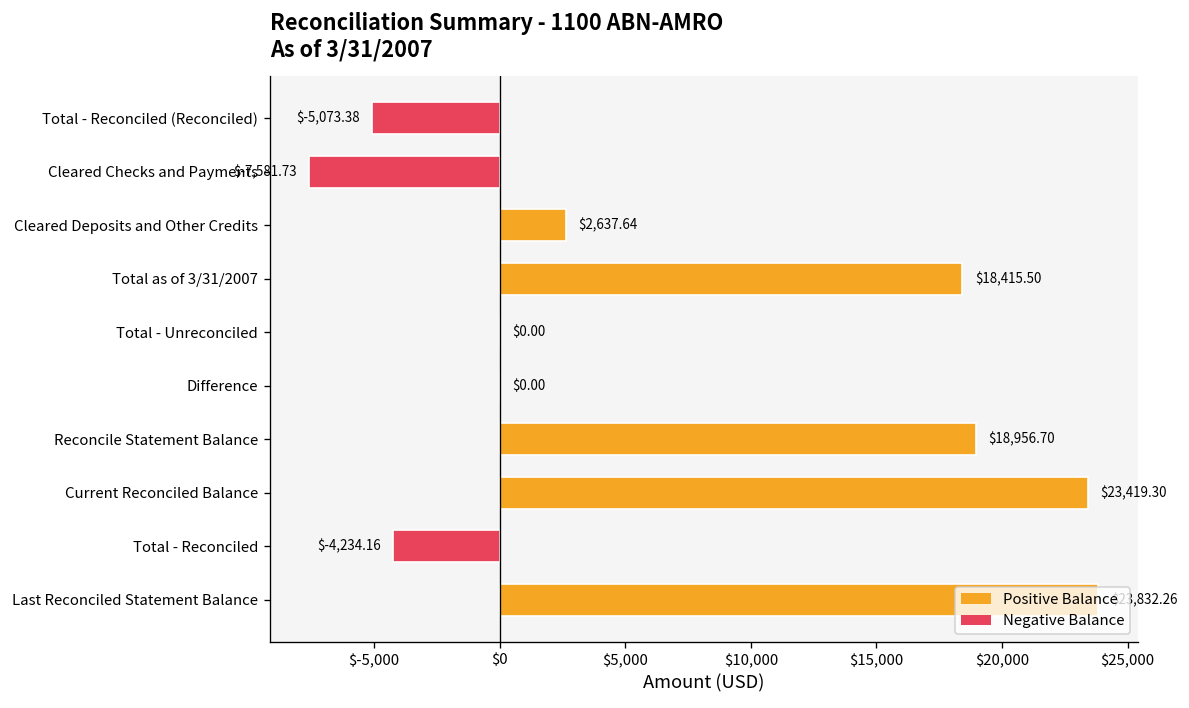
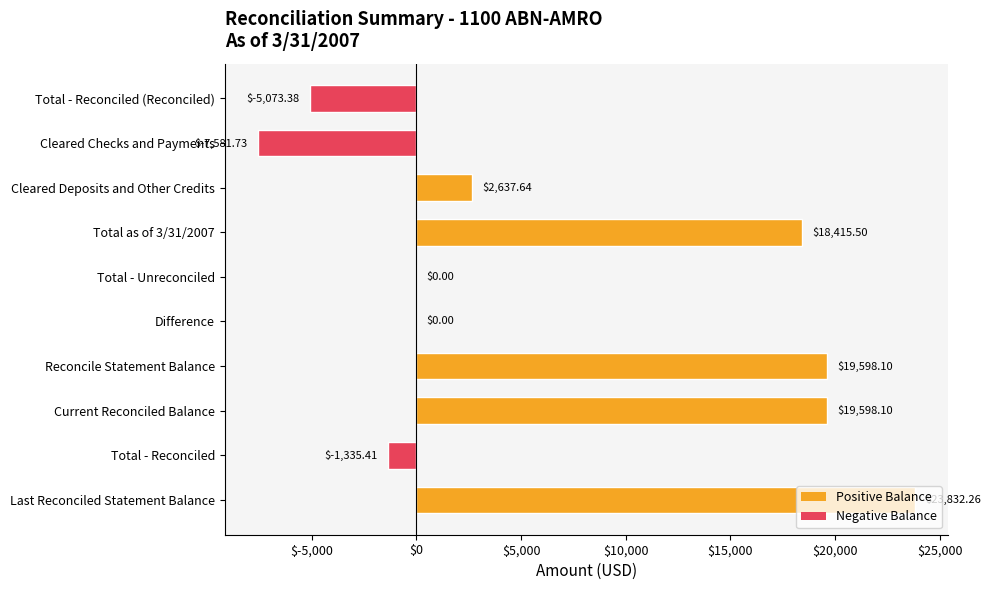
Reconcile Statement Balance: $18,956.70 -> $19,598.10
Current Reconciled Balance: $23,419.30 -> $19,598.10
Total - Reconciled: $-4,234.16 -> $-1,335.41
